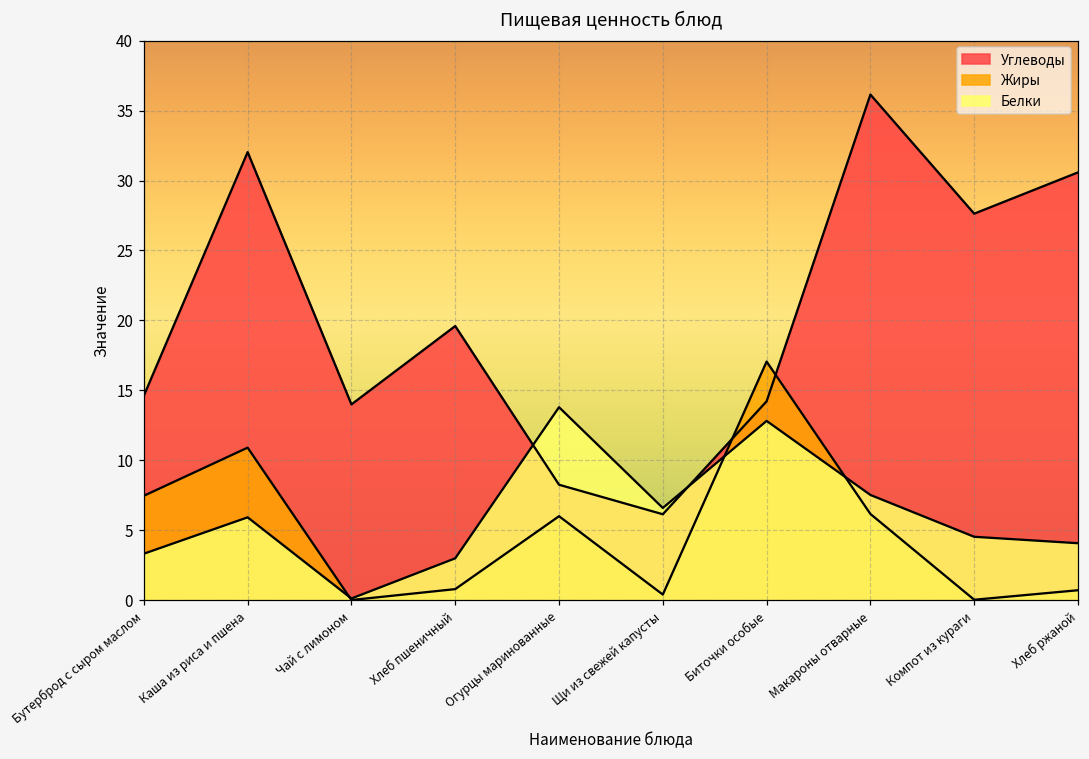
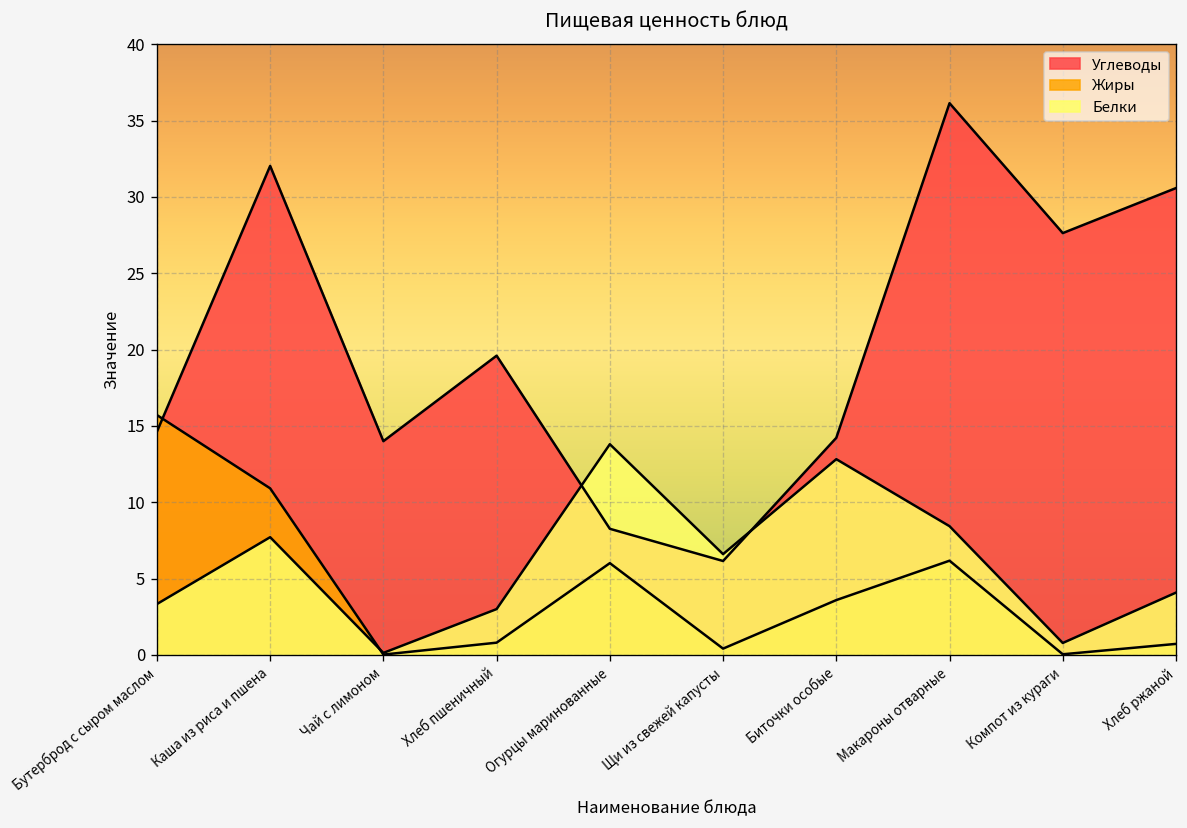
Жиры, Бутерброд с сыром маслом: 7.5 -> 15.7
Белки, Каша из риса и пшена: 5.9 -> 7.7
Жиры, Биточки особые: 17.1 -> 3.6
Белки, Макароны отварные: 7.5 -> 8.4
Белки, Компот из кураги: 4.5 -> 0.8
